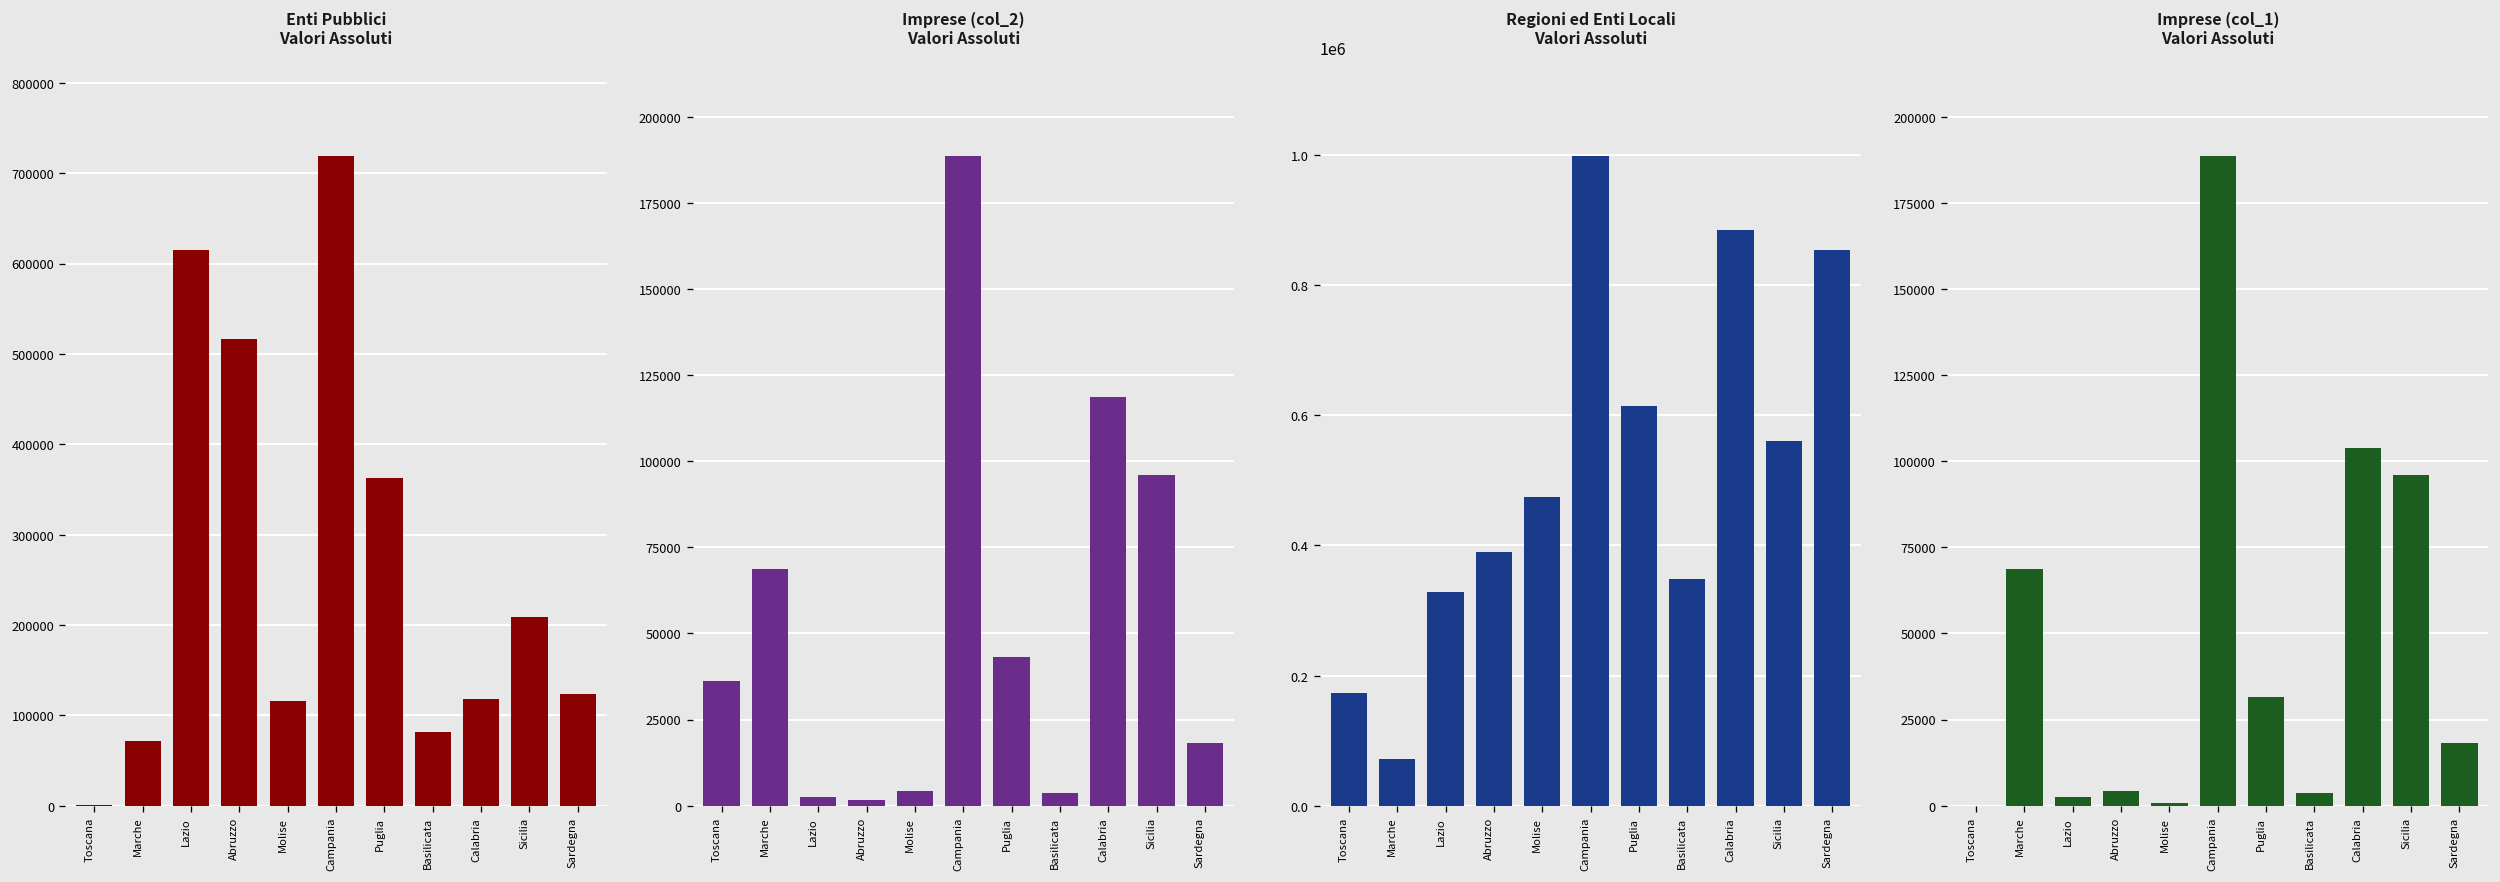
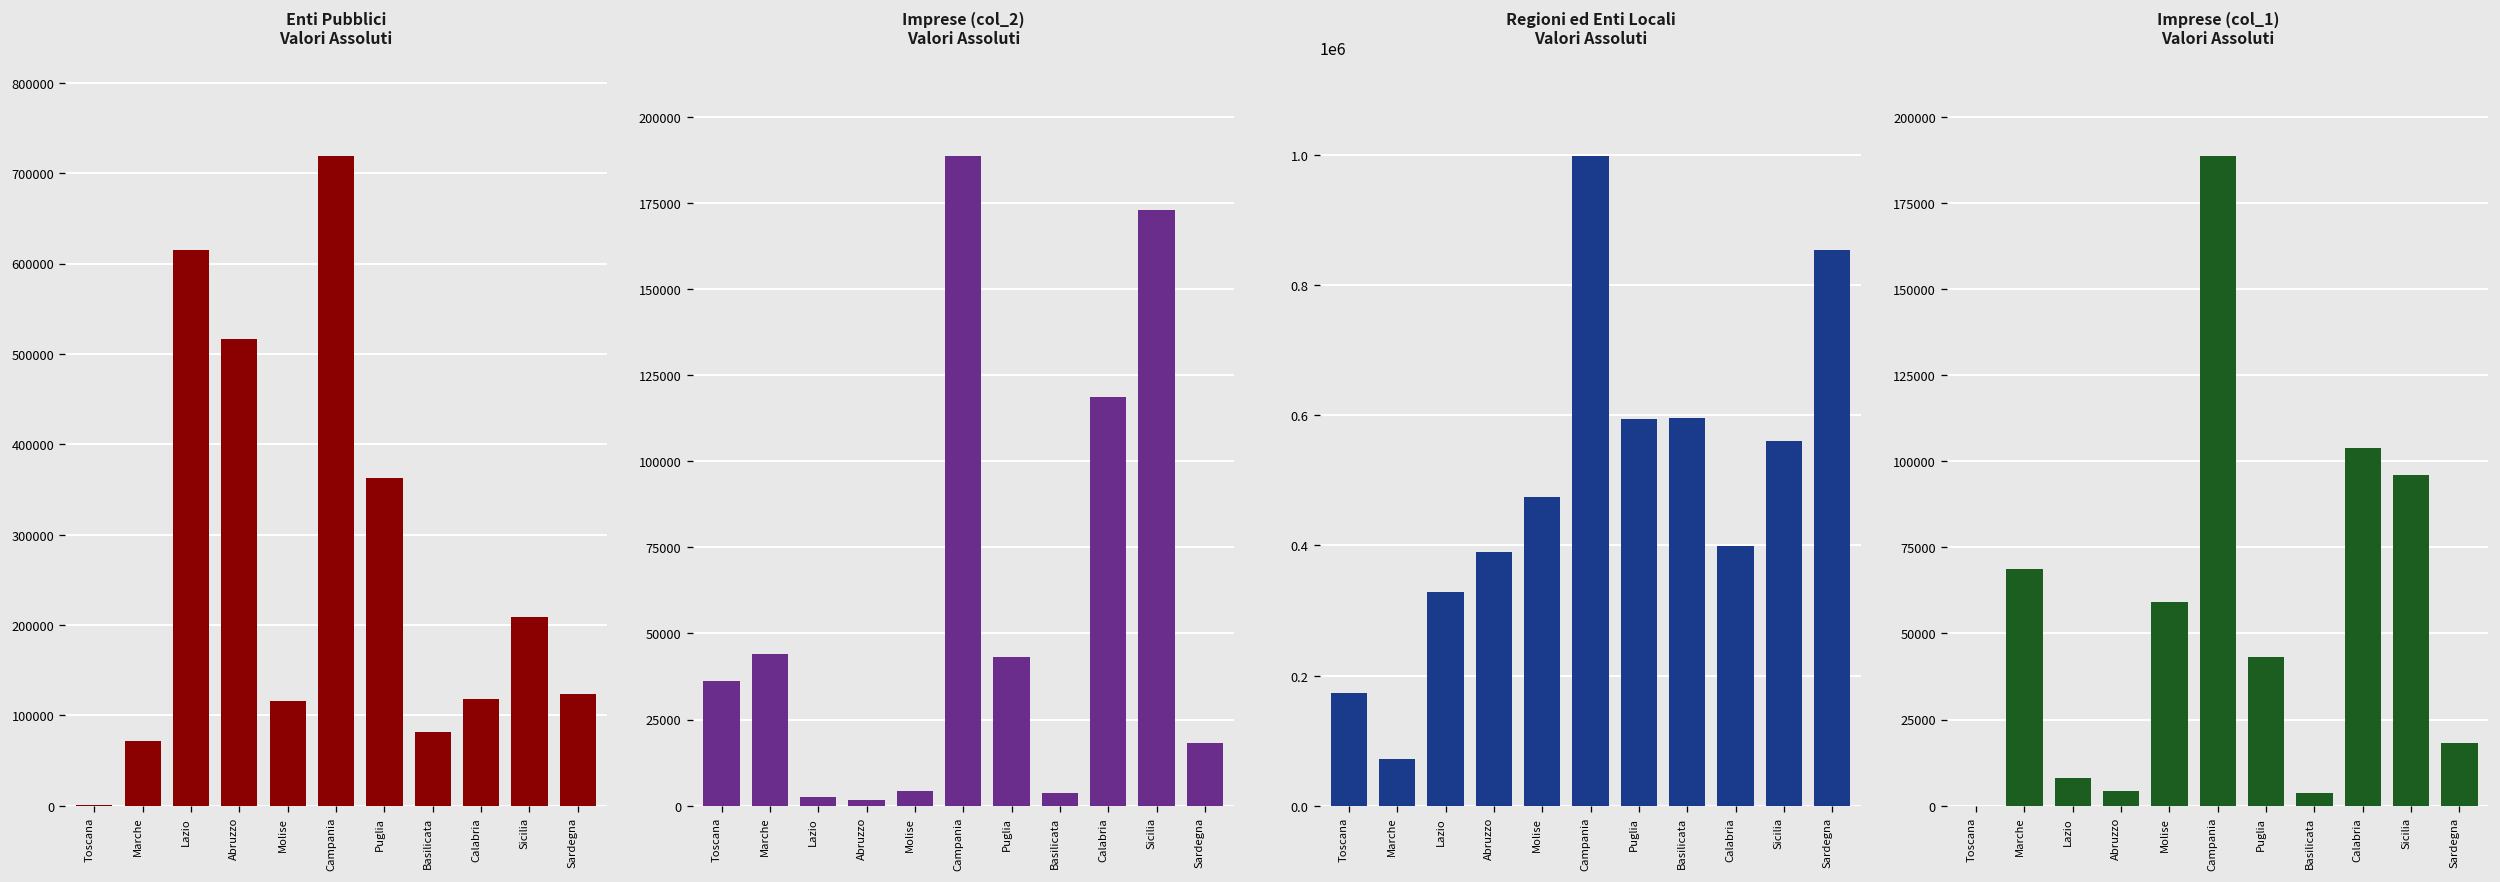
Imprese (col_2) Valori Assoluti, Marche: 69000 -> 44000
Imprese (col_2) Valori Assoluti, Sicilia: 96000 -> 173000
Regioni ed Enti Locali Valori Assoluti, Puglia: 610000 -> 590000
Regioni ed Enti Locali Valori Assoluti, Basilicata: 350000 -> 600000
Regioni ed Enti Locali Valori Assoluti, Calabria: 890000 -> 400000
Imprese (col_1) Valori Assoluti, Lazio: 3000 -> 8000
Imprese (col_1) Valori Assoluti, Molise: 1000 -> 59000
Imprese (col_1) Valori Assoluti, Puglia: 32000 -> 43000
